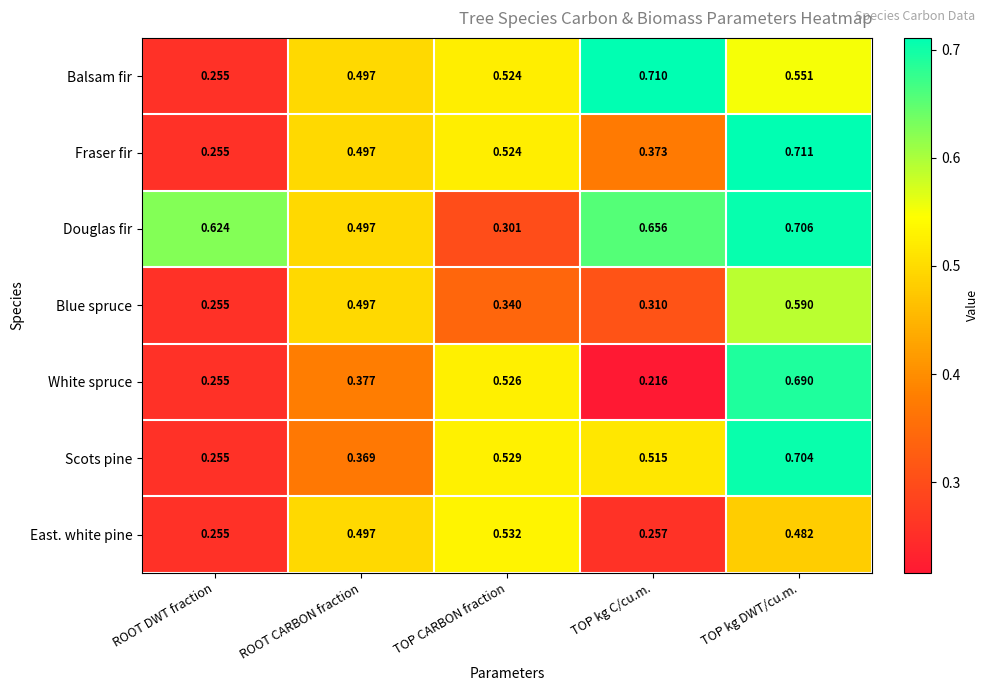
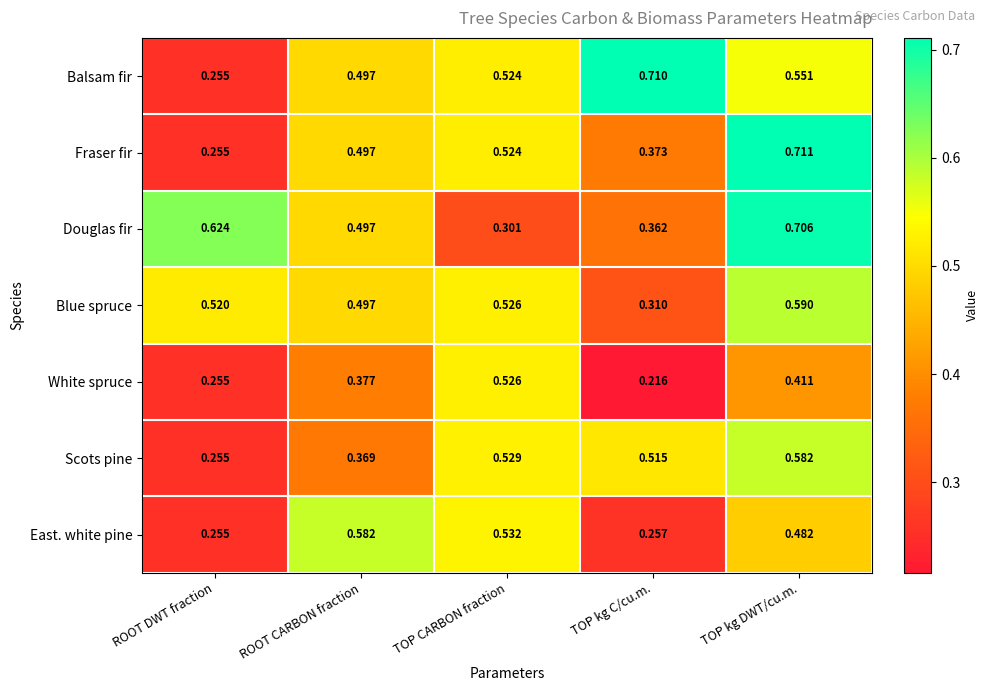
Douglas fir, TOP kg C/cu.m.: 0.656 -> 0.362
Blue spruce, ROOT DWT fraction: 0.255 -> 0.520
Blue spruce, TOP CARBON fraction: 0.340 -> 0.526
White spruce, TOP kg DWT/cu.m.: 0.690 -> 0.411
Scots pine, TOP kg DWT/cu.m.: 0.704 -> 0.582
East. white pine, ROOT CARBON fraction: 0.497 -> 0.582
